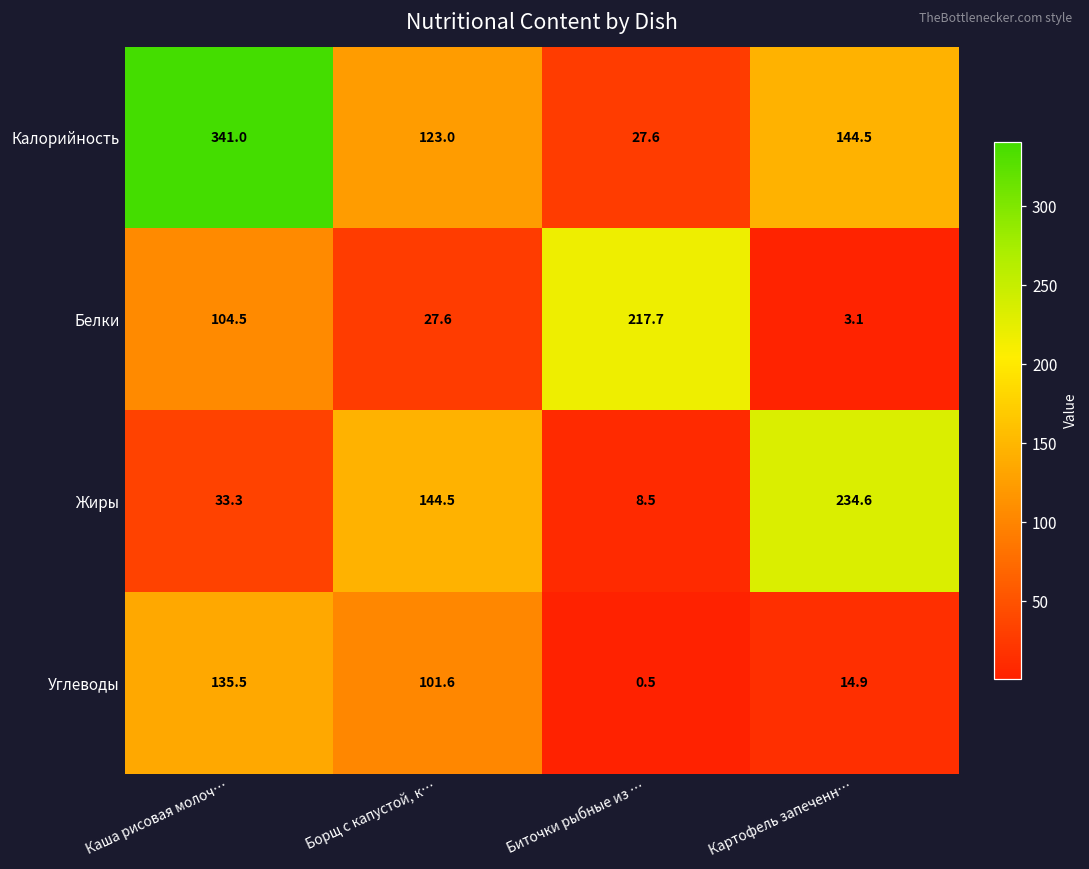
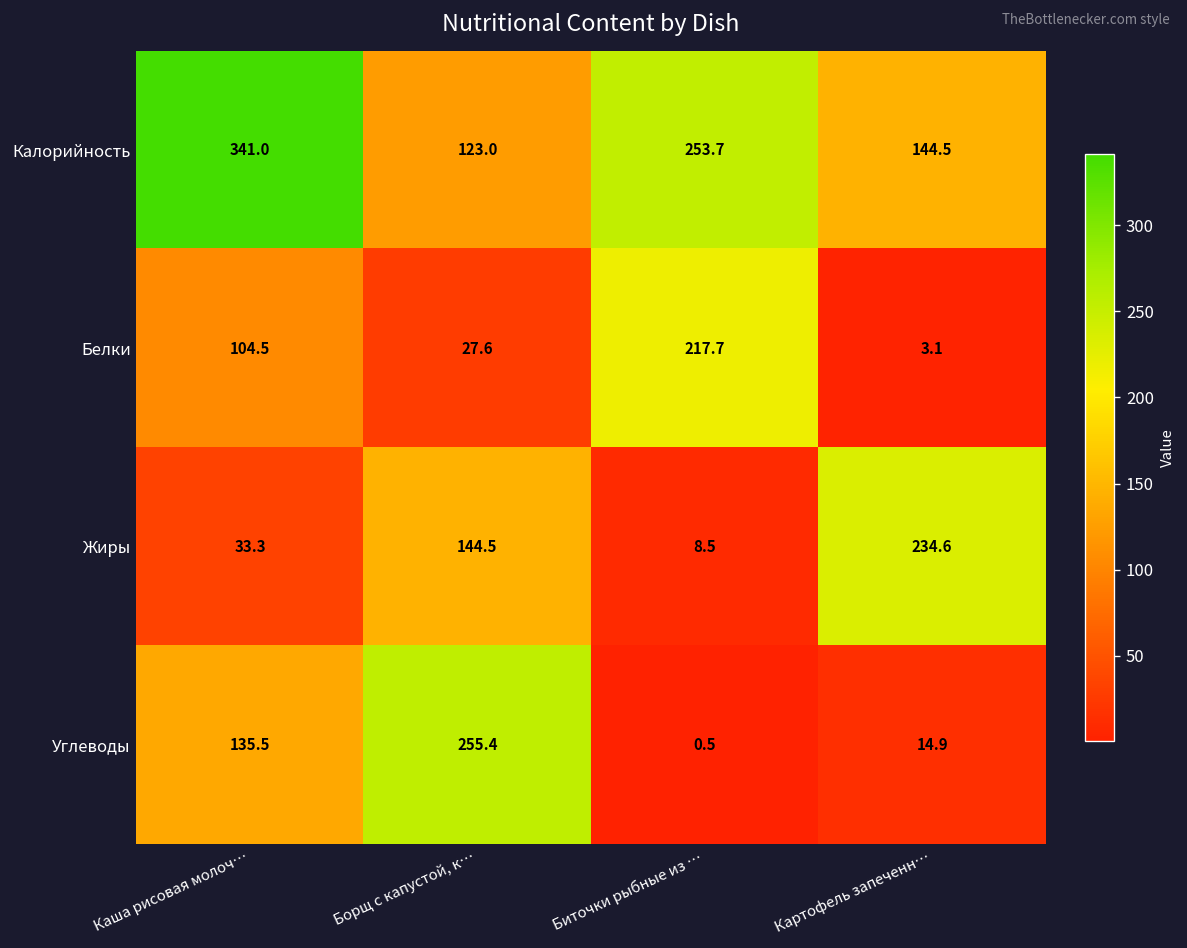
Калорийность, Биточки рыбные из …: 27.6 -> 253.7
Углеводы, Борщ с капустой, к…: 101.6 -> 255.4
